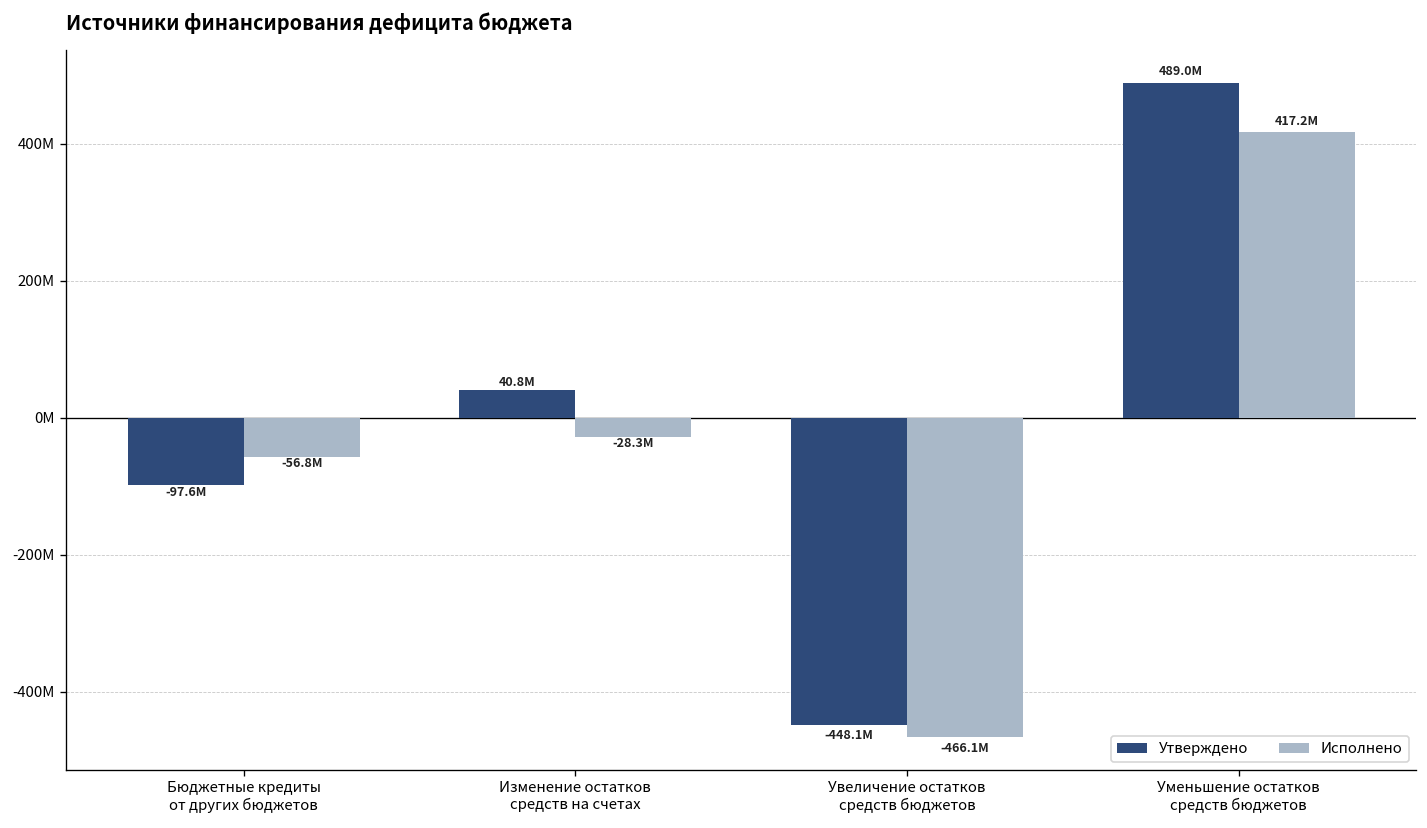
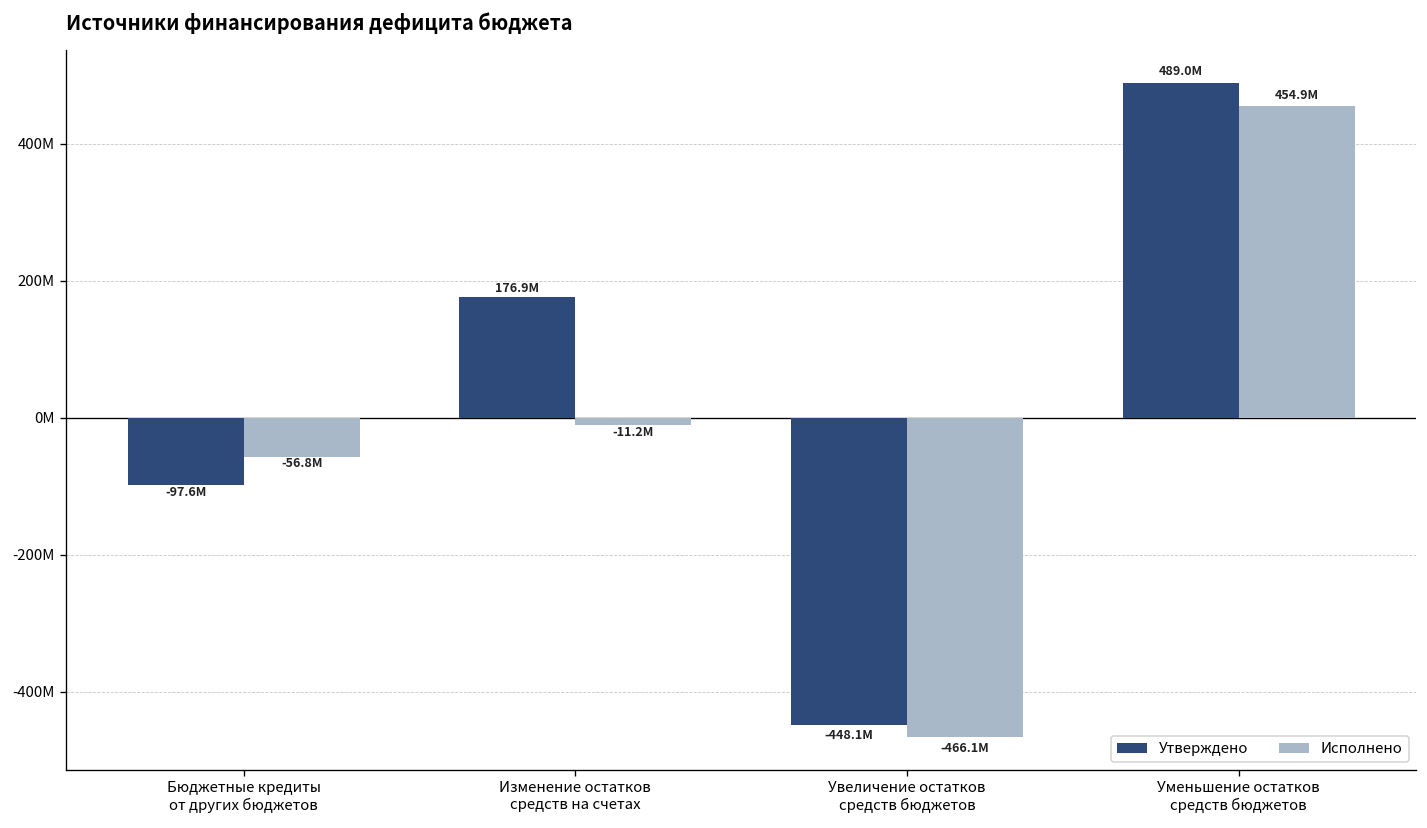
Утверждено, Изменение остатков средств на счетах: 40.8M -> 176.9M
Исполнено, Изменение остатков средств на счетах: -28.3M -> -11.2M
Исполнено, Уменьшение остатков средств бюджетов: 417.2M -> 454.9M
